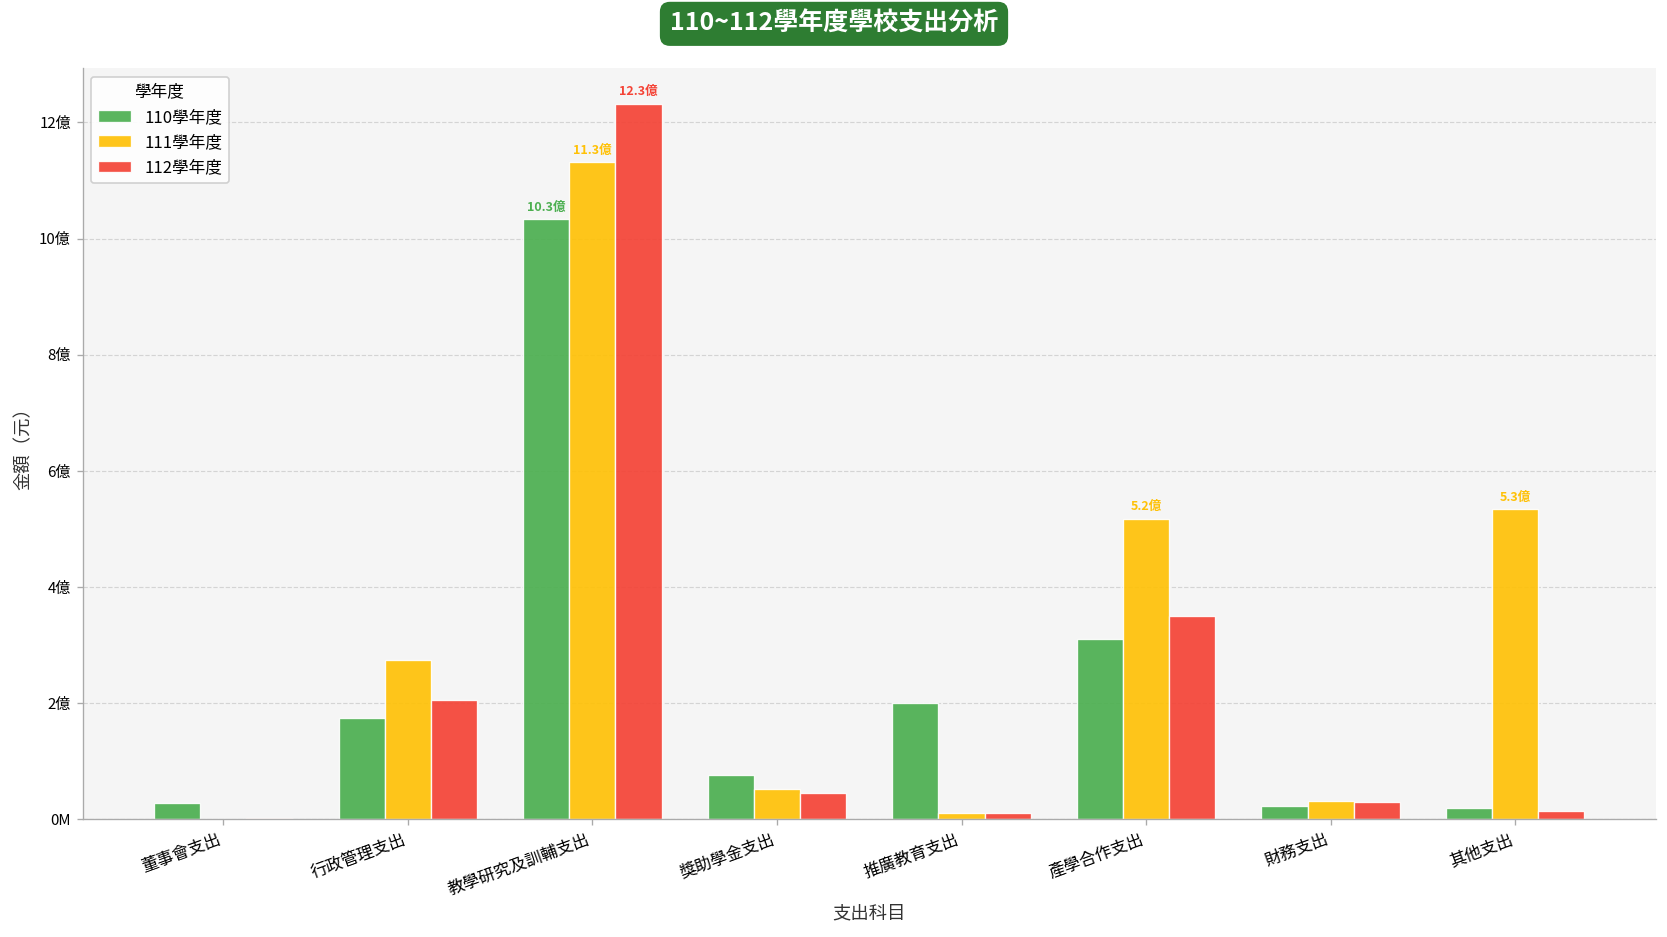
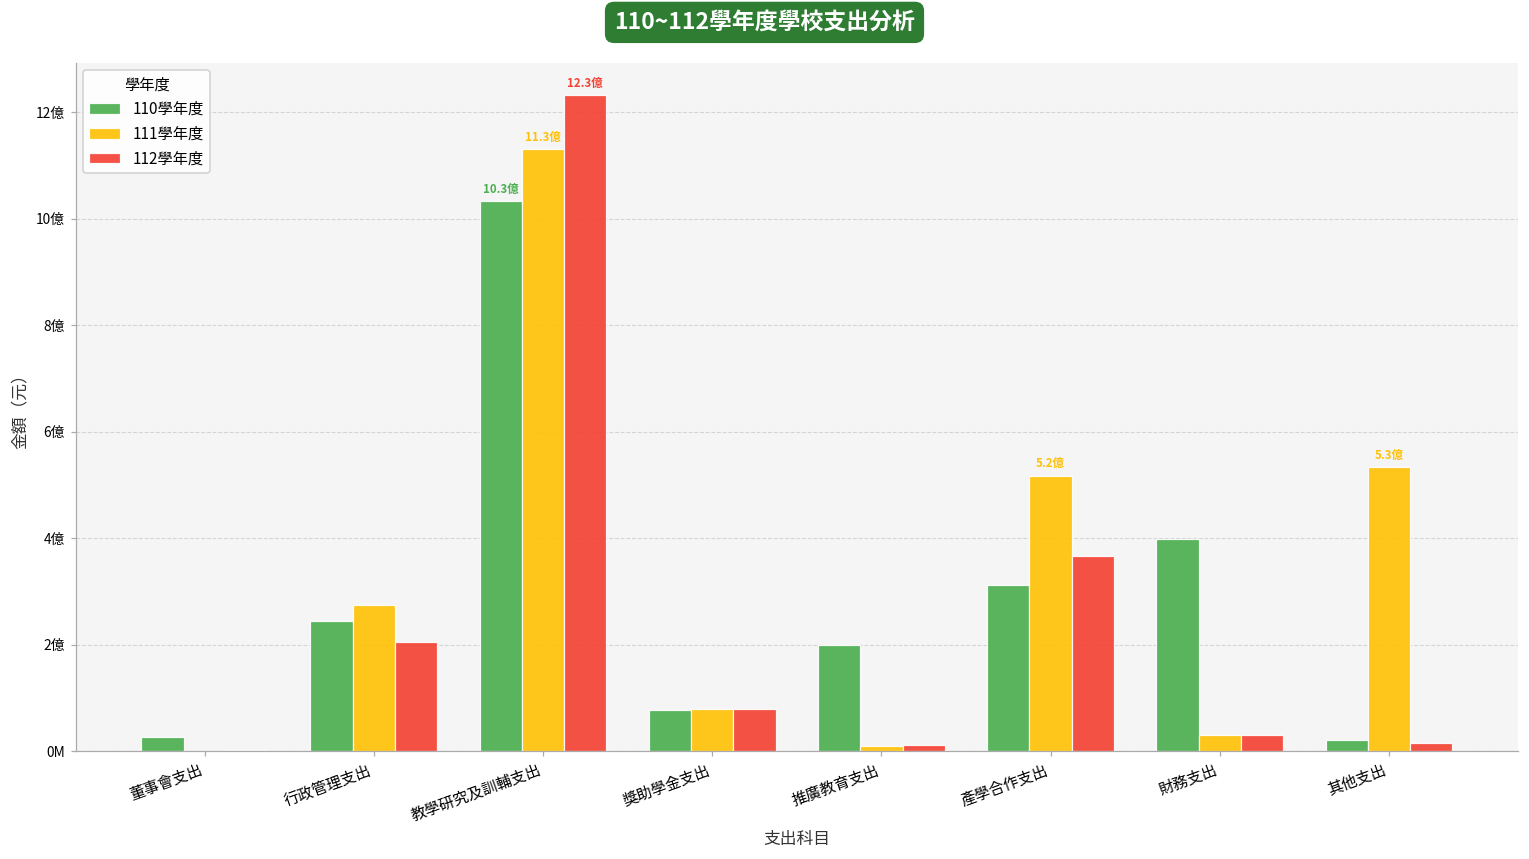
110學年度, 行政管理支出: 1.7億 -> 2.4億
111學年度, 獎助學金支出: 0.5億 -> 0.8億
112學年度, 獎助學金支出: 0.5億 -> 0.8億
112學年度, 產學合作支出: 3.5億 -> 3.7億
110學年度, 財務支出: 0.2億 -> 4.0億
